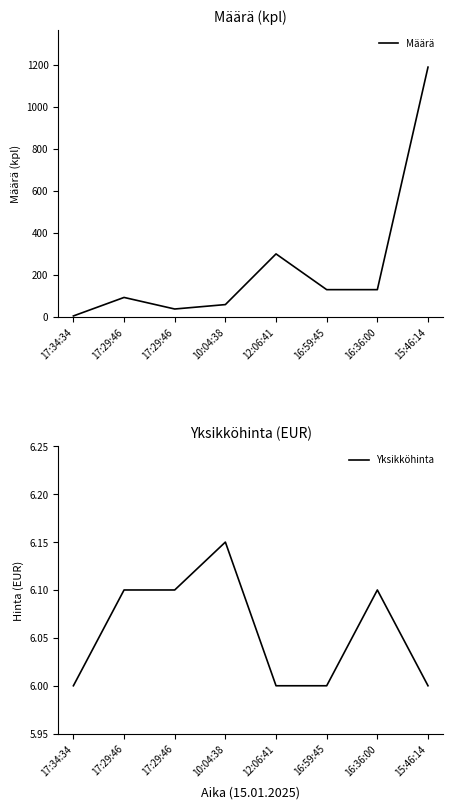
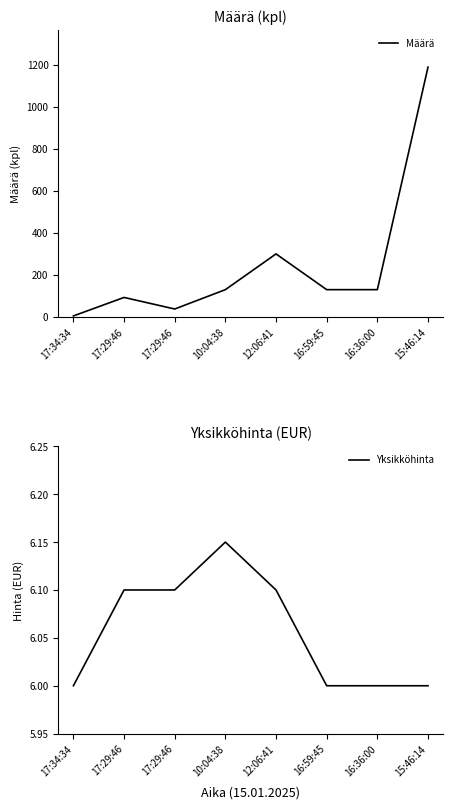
Määrä (kpl), 10:04:38: 60 -> 130
Yksikköhinta (EUR), 12:06:41: 6.0 -> 6.1
Yksikköhinta (EUR), 16:36:00: 6.1 -> 6.0
